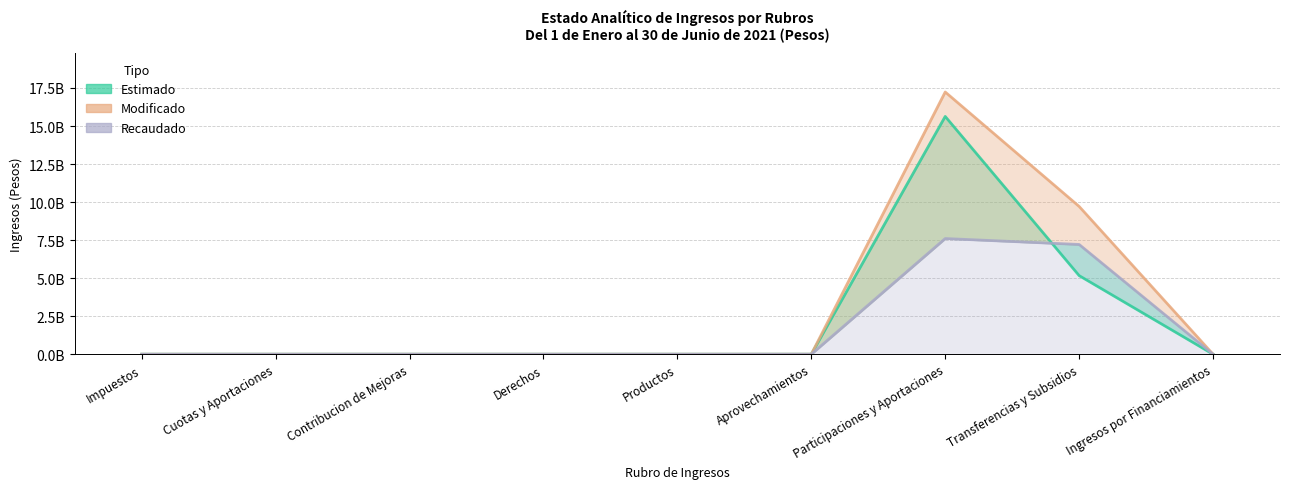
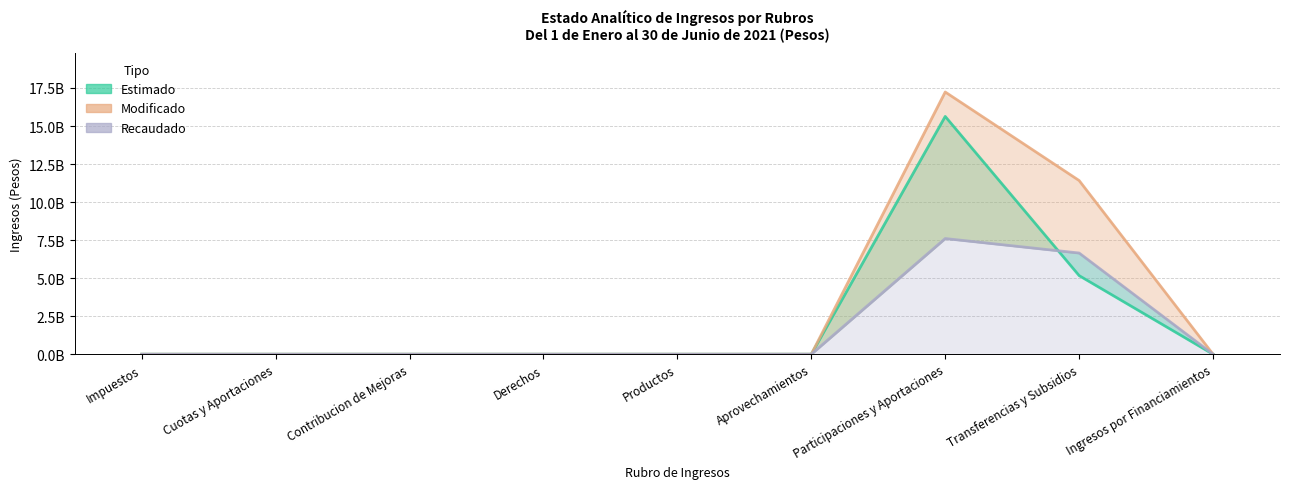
Modificado, Transferencias y Subsidios: 9700000000 -> 11400000000
Recaudado, Transferencias y Subsidios: 7200000000 -> 6700000000
